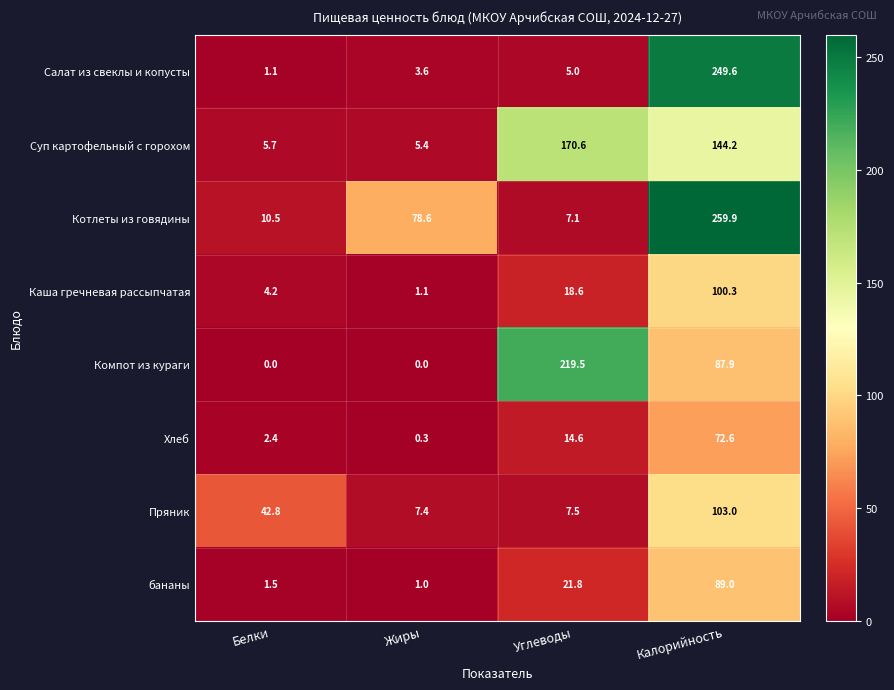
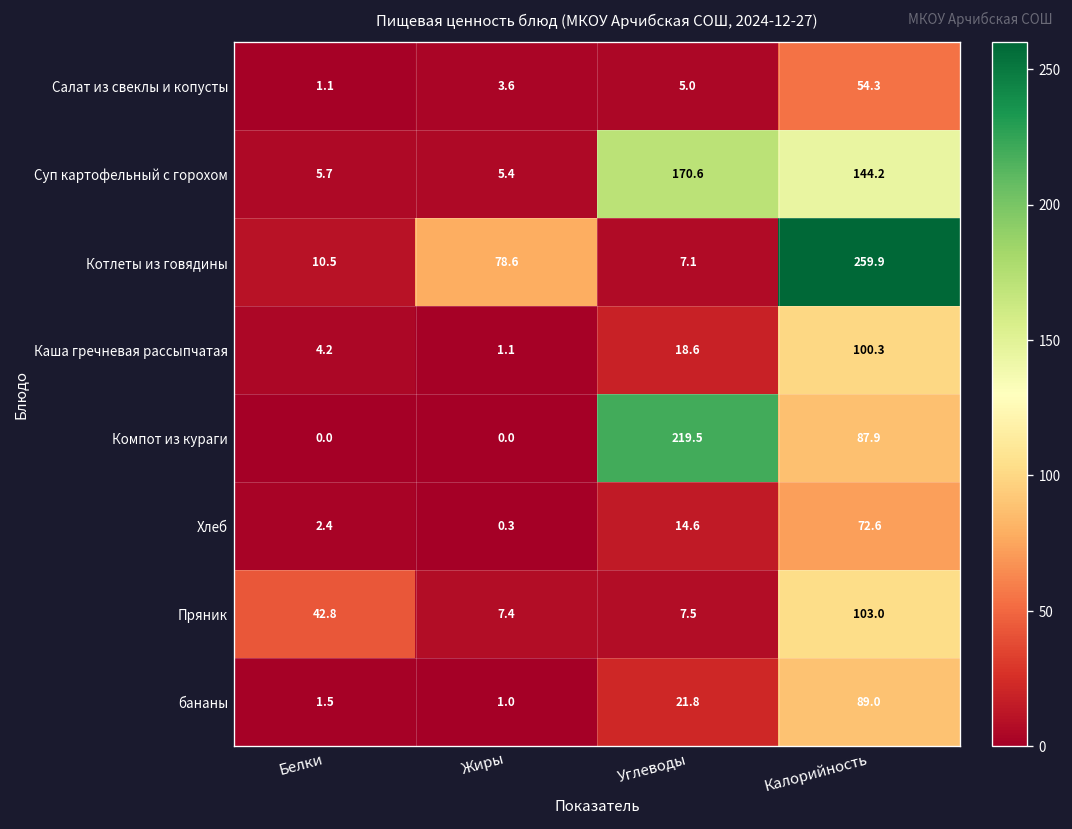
Салат из свеклы и копусты, Калорийность: 249.6 -> 54.3
